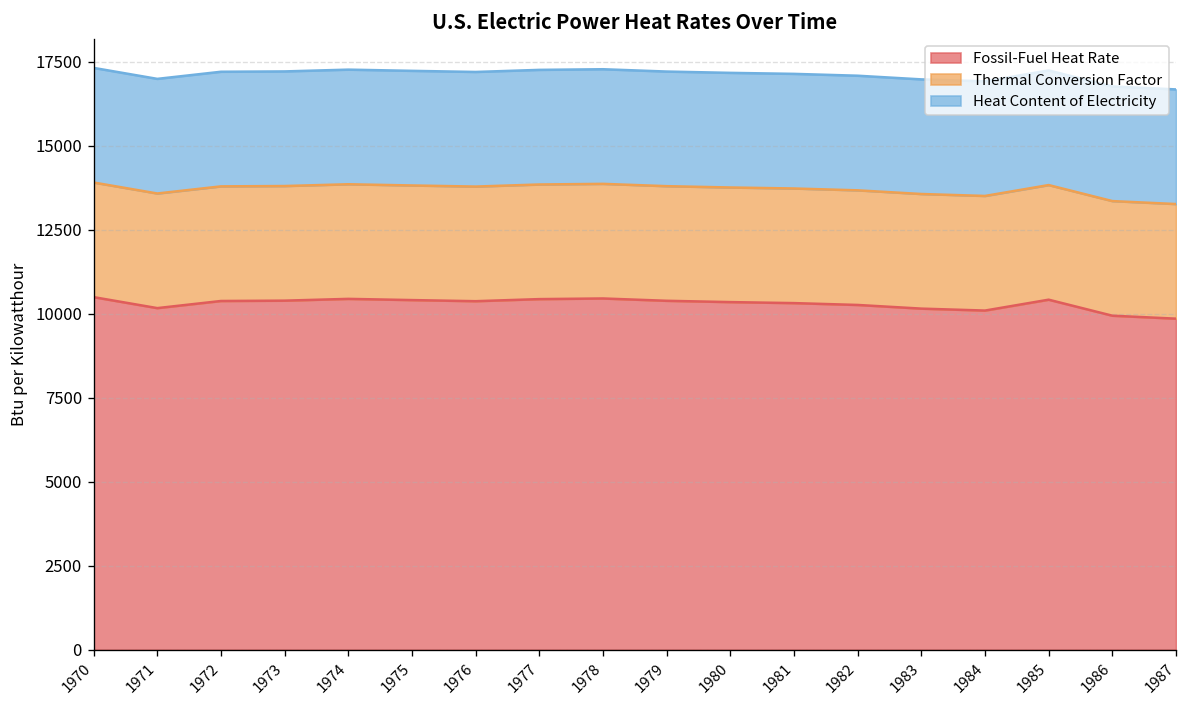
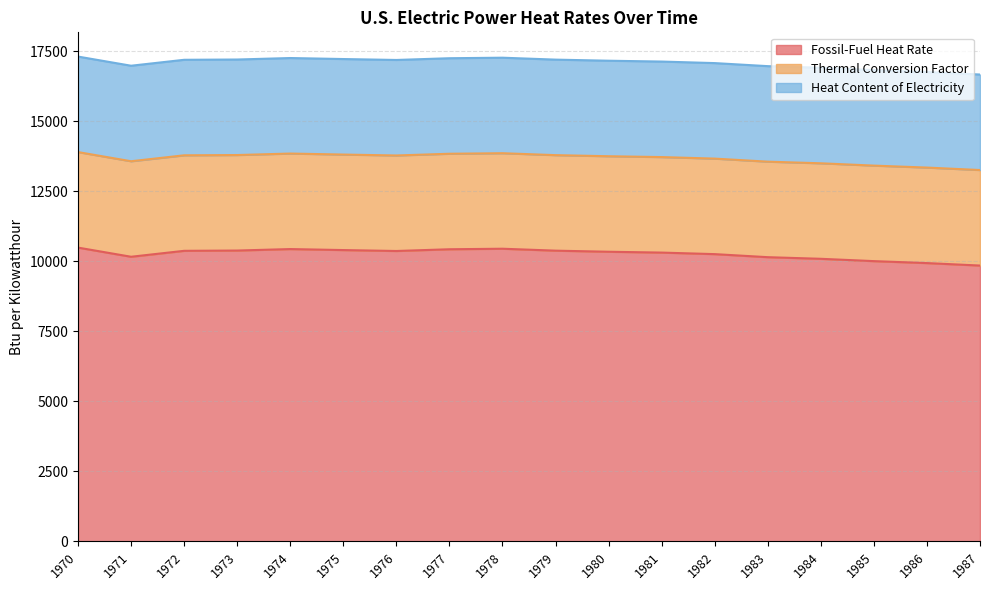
Fossil-Fuel Heat Rate, 1985: 10400 -> 10000
